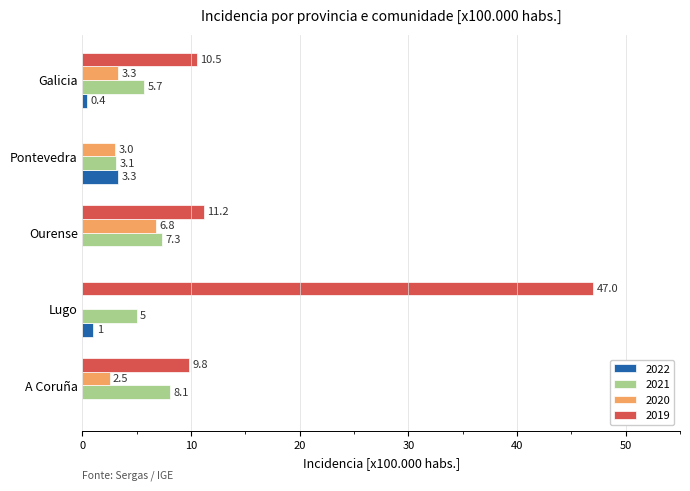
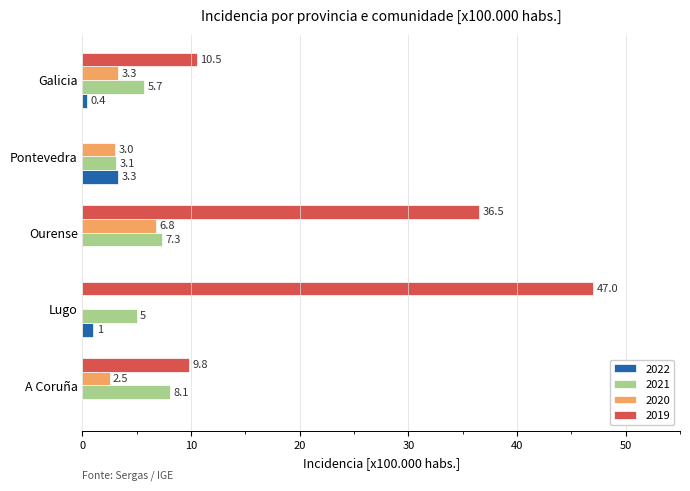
2019, Ourense: 11.2 -> 36.5
